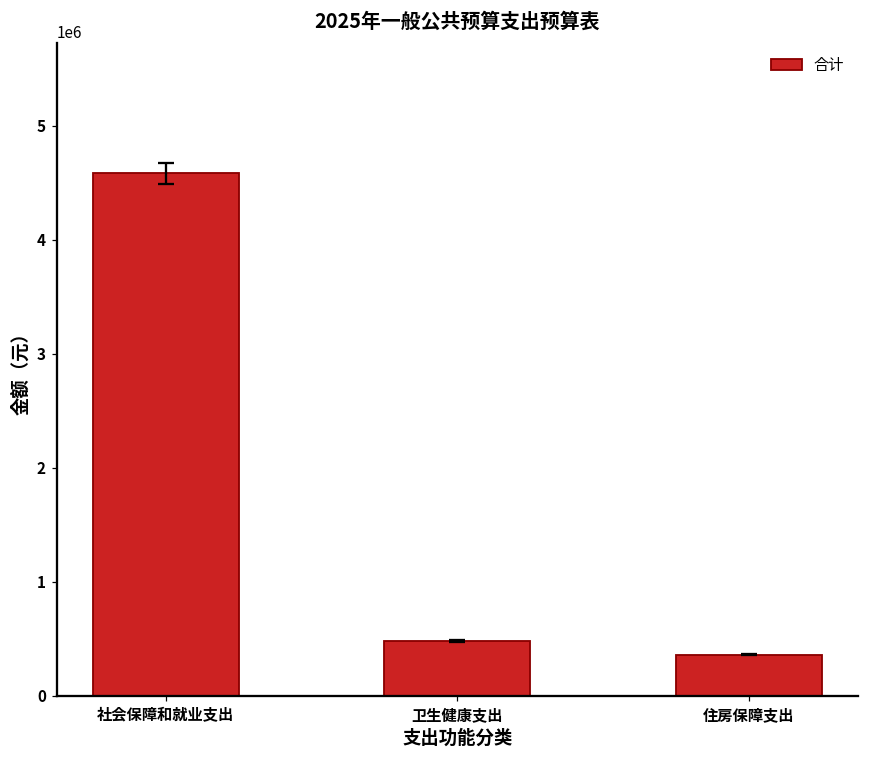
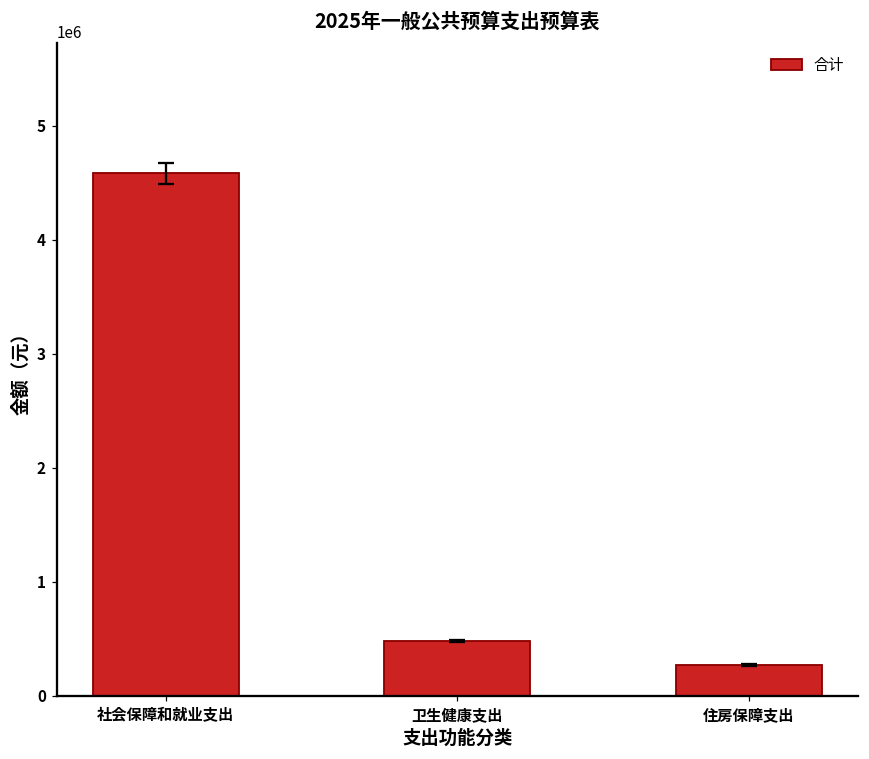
合计, 住房保障支出: 360000 -> 270000
